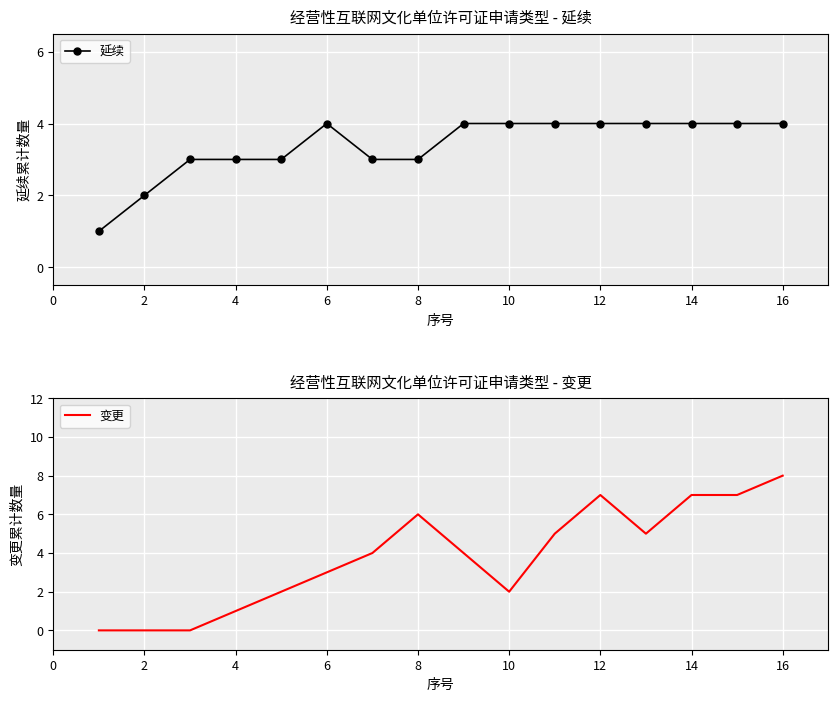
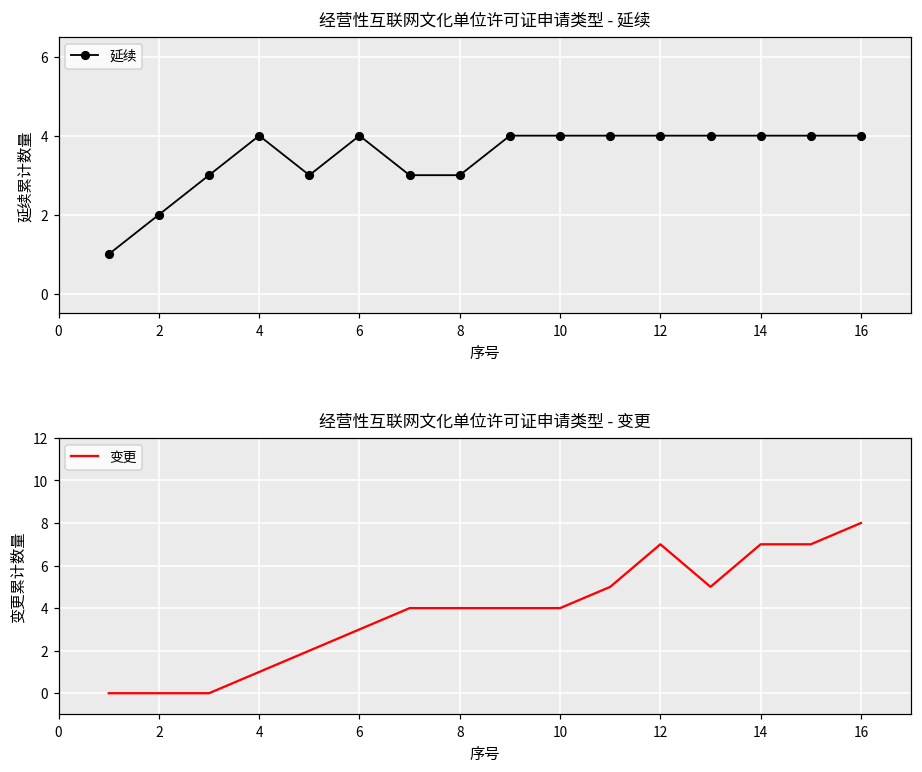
经营性互联网文化单位许可证申请类型 - 延续, 4: 3 -> 4
经营性互联网文化单位许可证申请类型 - 变更, 8: 6 -> 4
经营性互联网文化单位许可证申请类型 - 变更, 10: 2 -> 4
